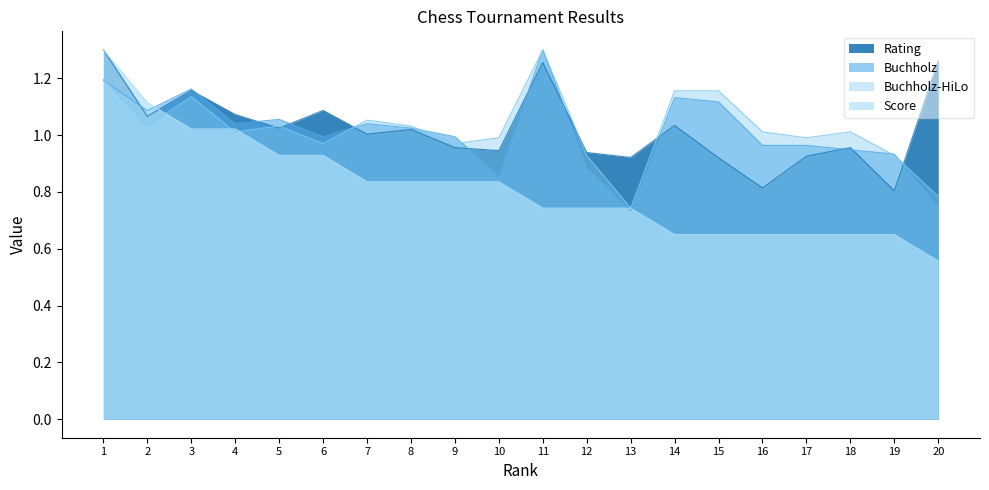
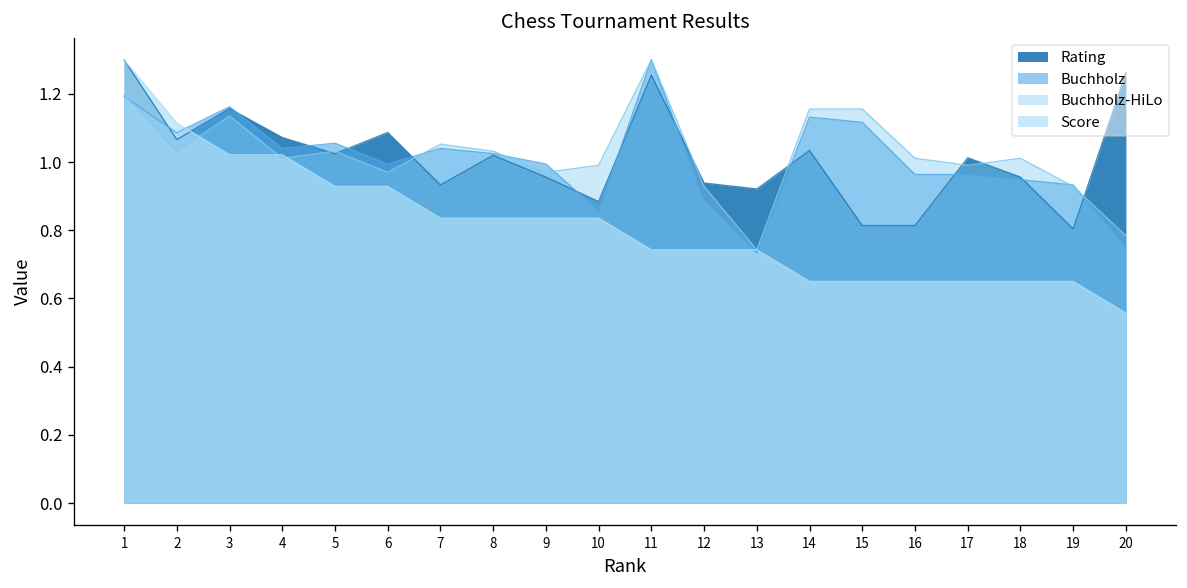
Rating, 7: 1.00 -> 0.93
Rating, 10: 0.95 -> 0.88
Rating, 15: 0.92 -> 0.81
Rating, 17: 0.93 -> 1.01
